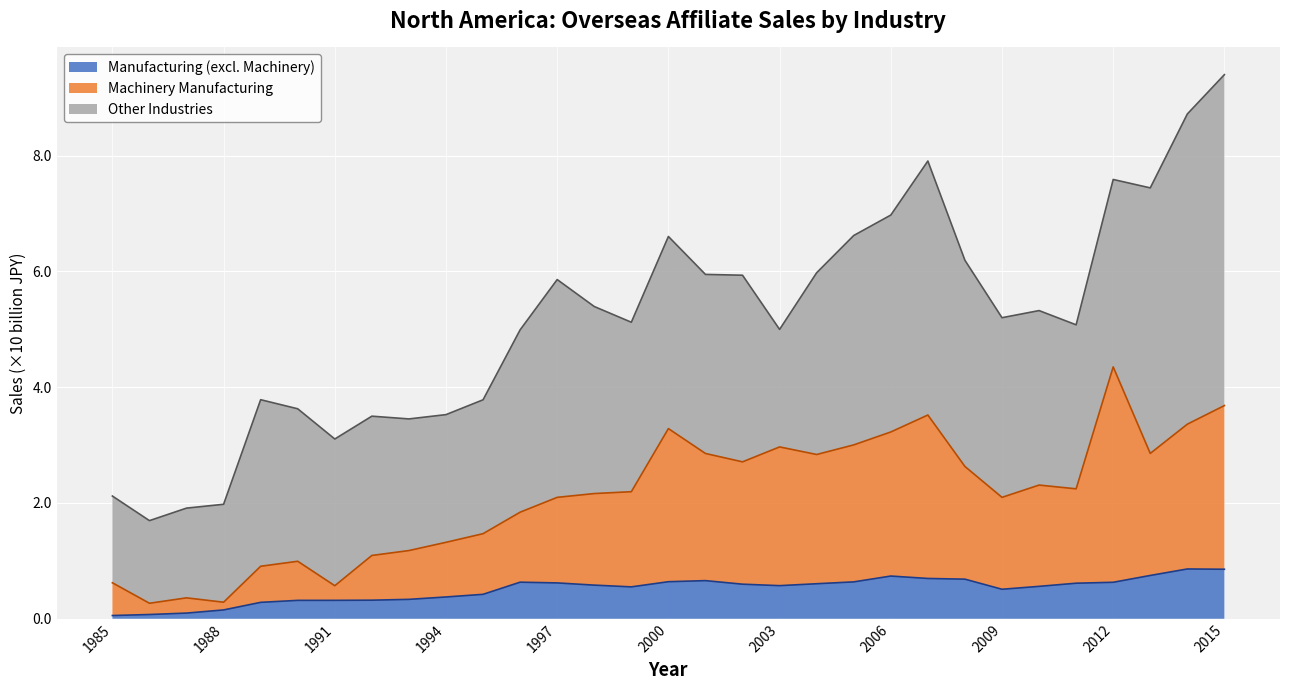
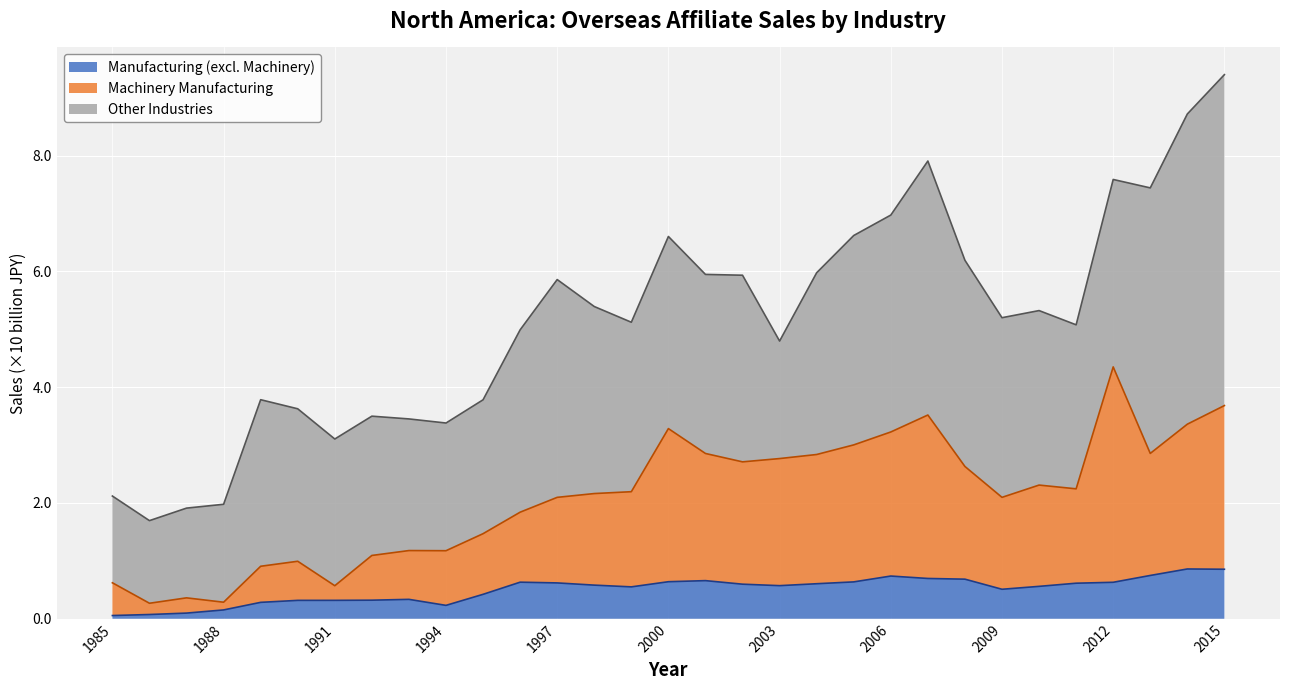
Manufacturing (excl. Machinery), 1994: 0.4 -> 0.2
Machinery Manufacturing, 2003: 2.4 -> 2.2
